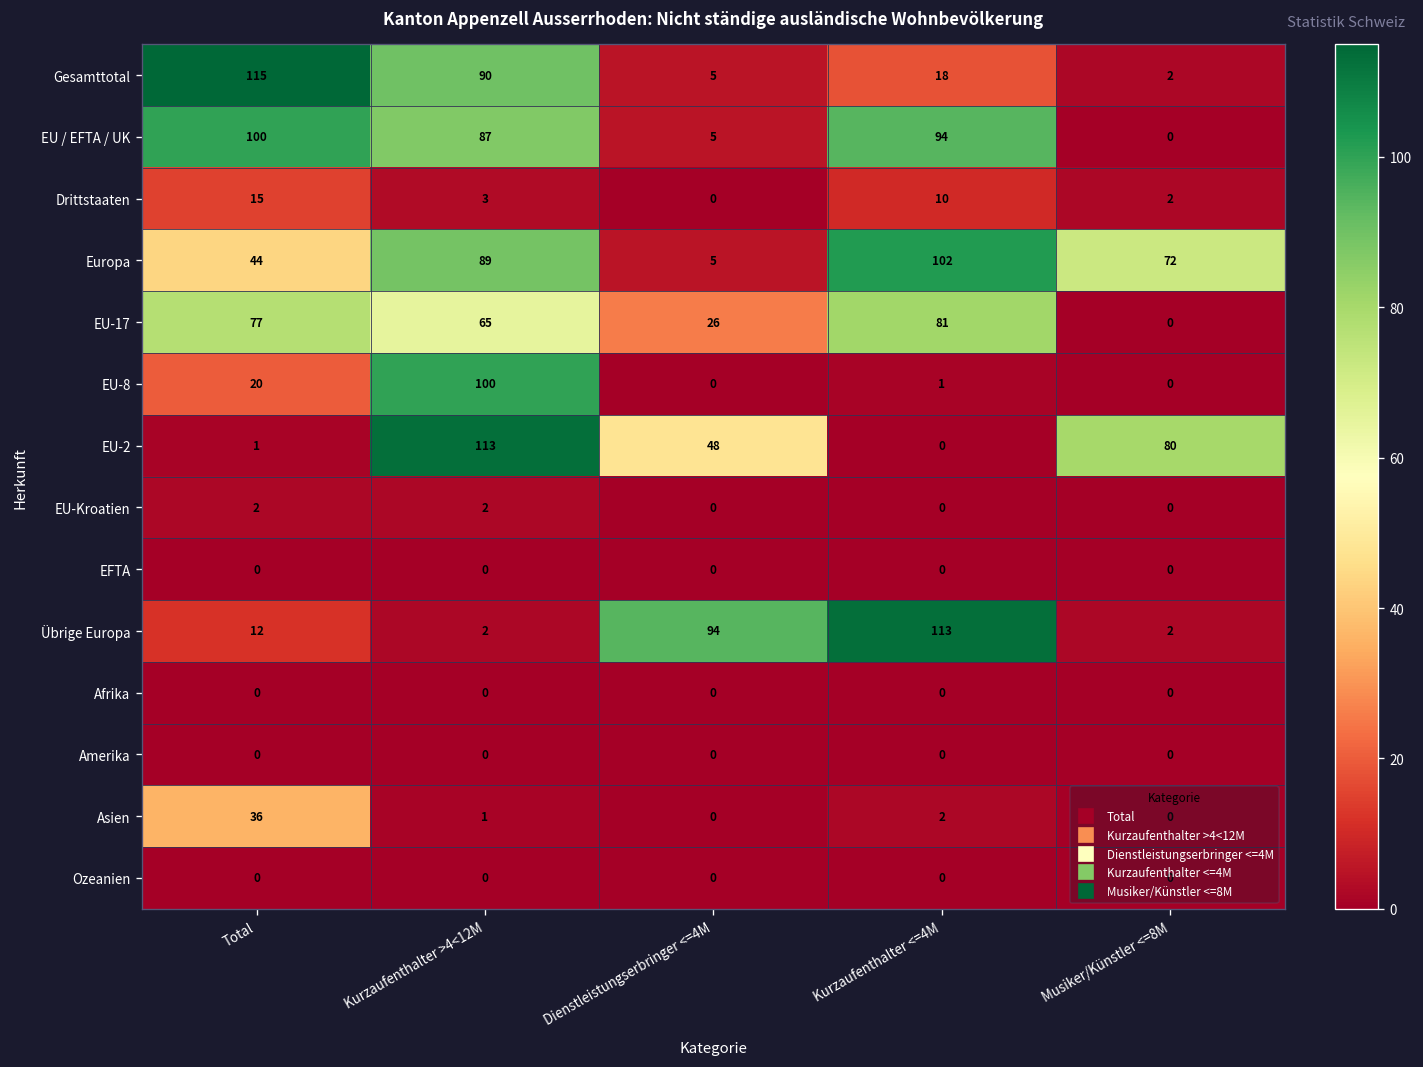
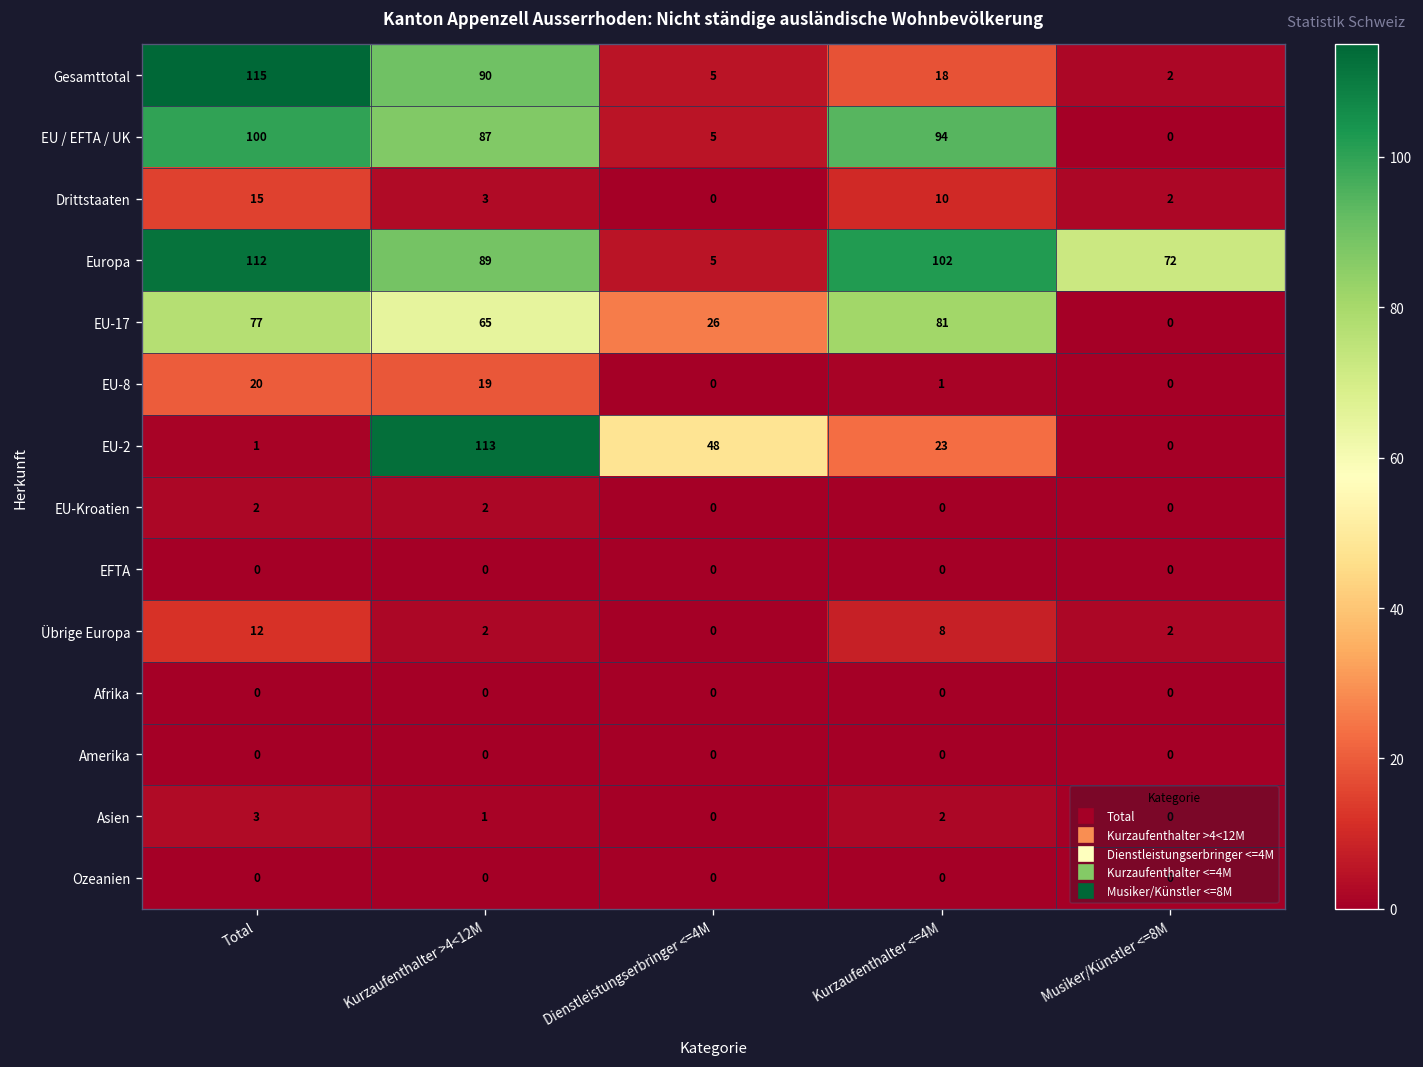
Europa, Total: 44 -> 112
EU-8, Kurzaufenthalter >4<12M: 100 -> 19
EU-2, Kurzaufenthalter <=4M: 0 -> 23
EU-2, Musiker/Künstler <=8M: 80 -> 0
Übrige Europa, Dienstleistungserbringer <=4M: 94 -> 0
Übrige Europa, Kurzaufenthalter <=4M: 113 -> 8
Asien, Total: 36 -> 3
